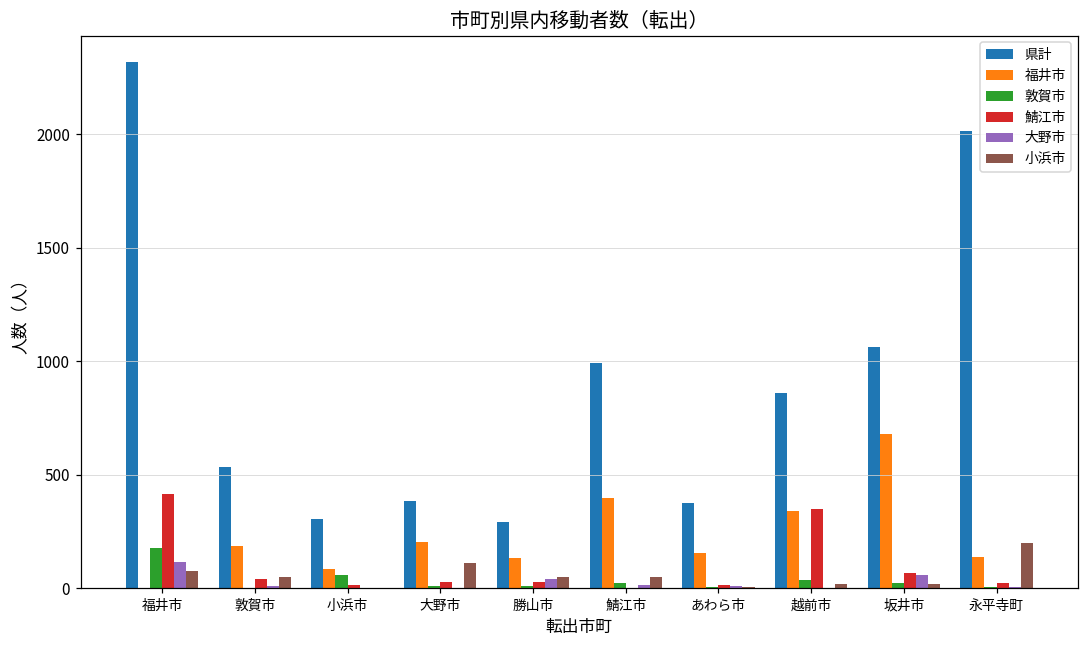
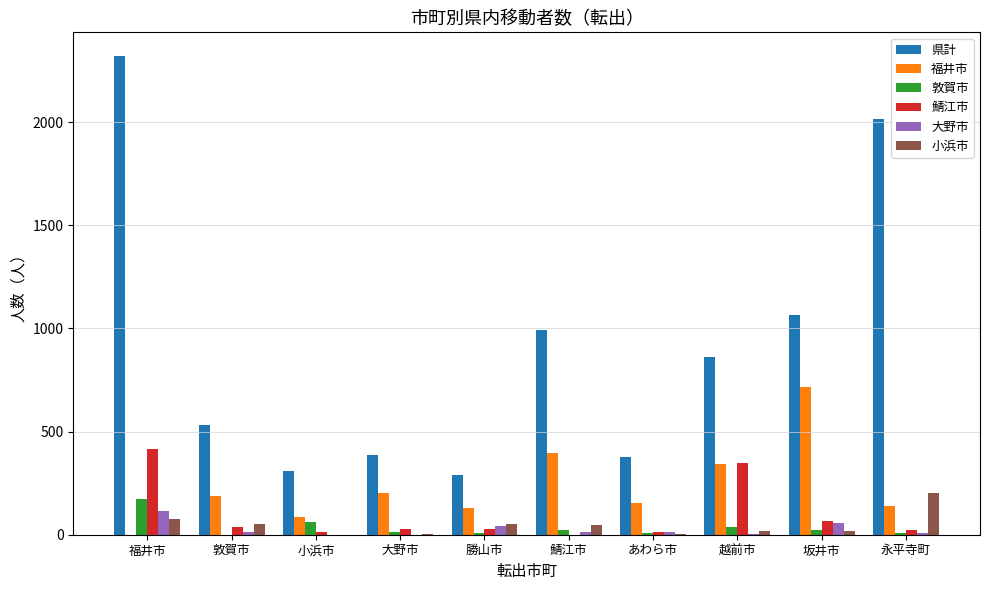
小浜市, 大野市: 110 -> 0
福井市, 坂井市: 680 -> 720
